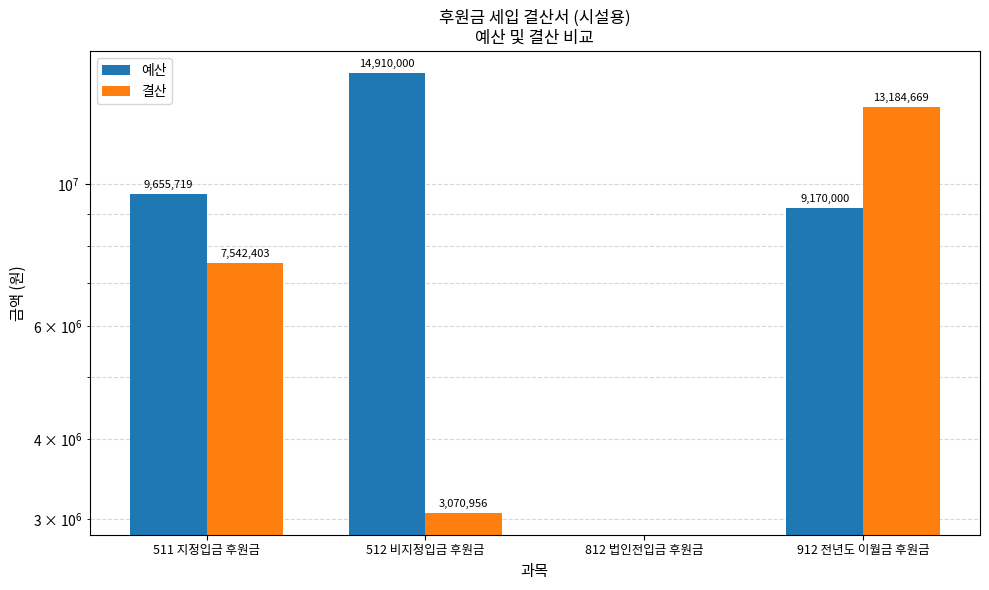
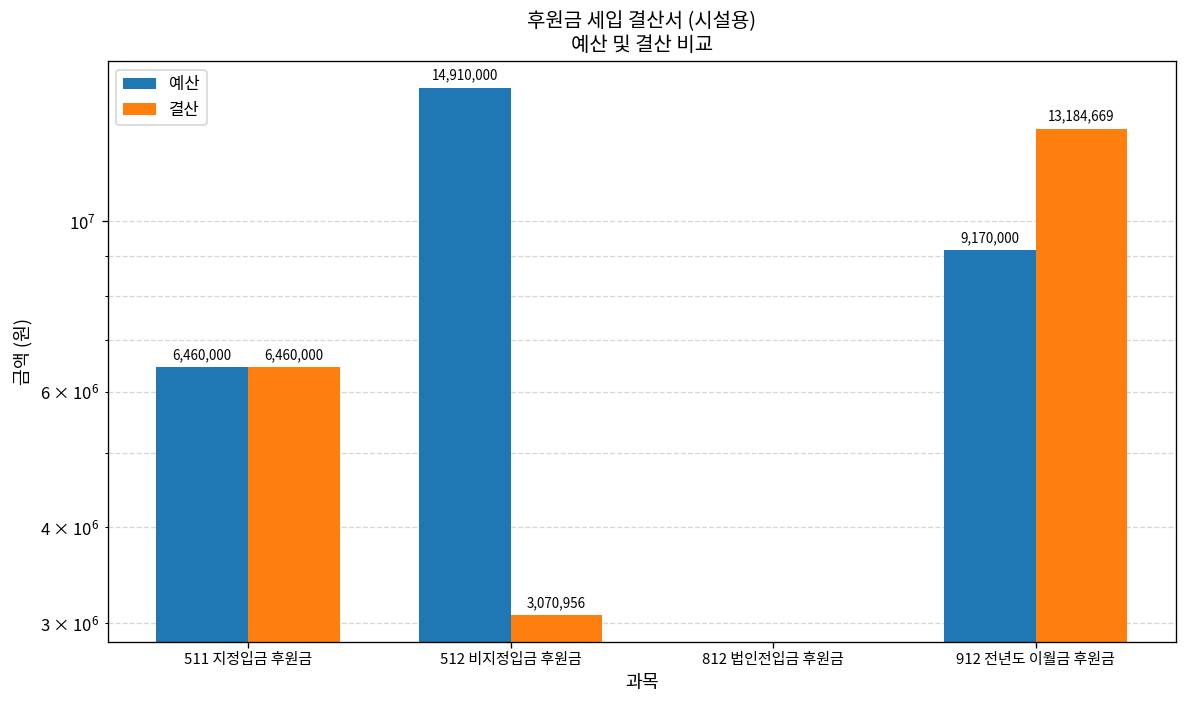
예산, 511 지정입금 후원금: 9,655,719 -> 6,460,000
결산, 511 지정입금 후원금: 7,542,403 -> 6,460,000
